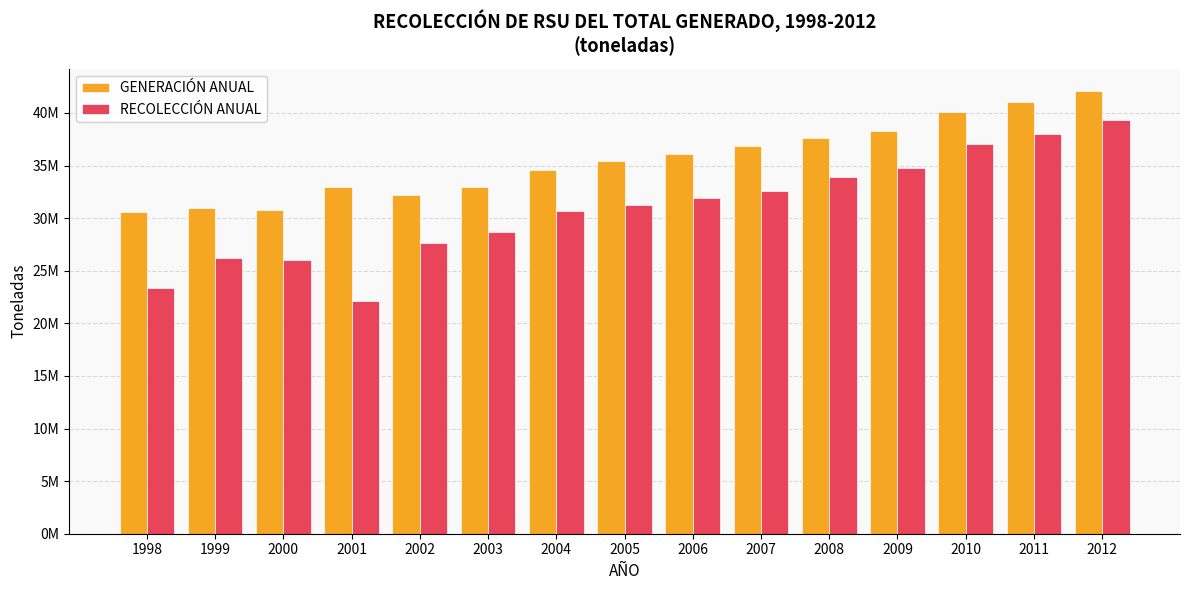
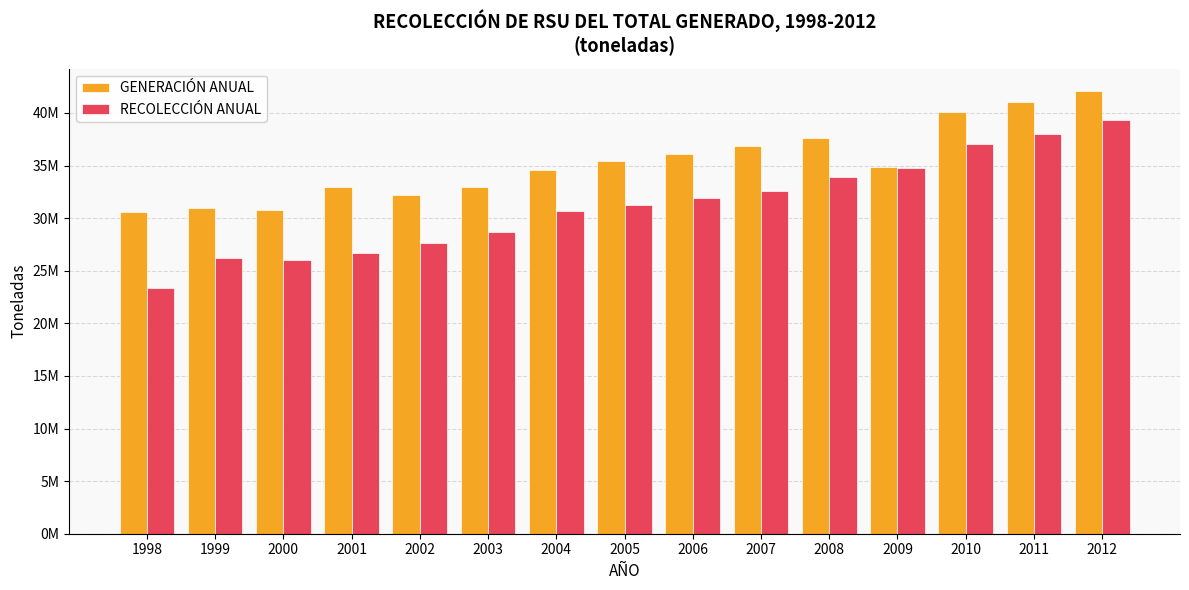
RECOLECCIÓN ANUAL, 2001: 22100000 -> 26600000
GENERACIÓN ANUAL, 2009: 38300000 -> 34800000
